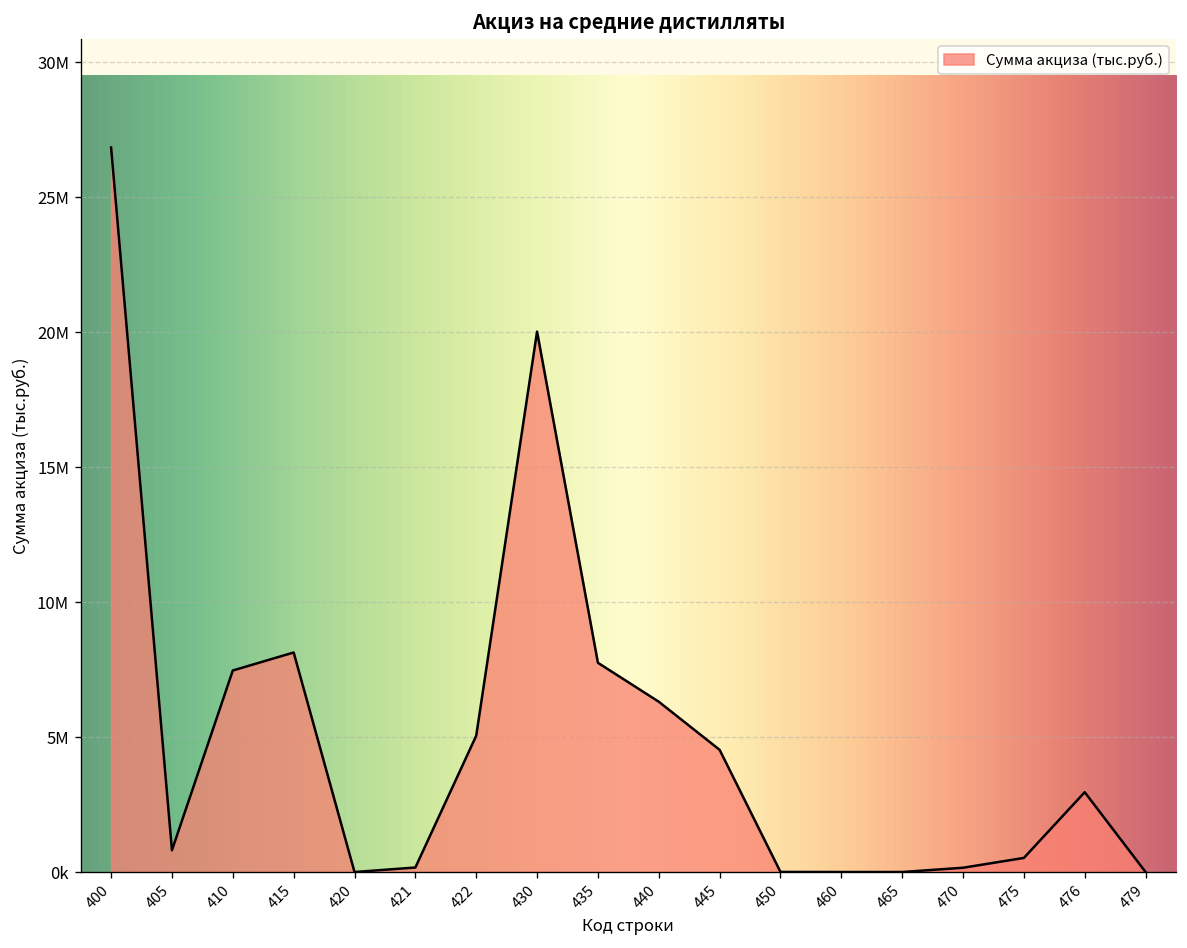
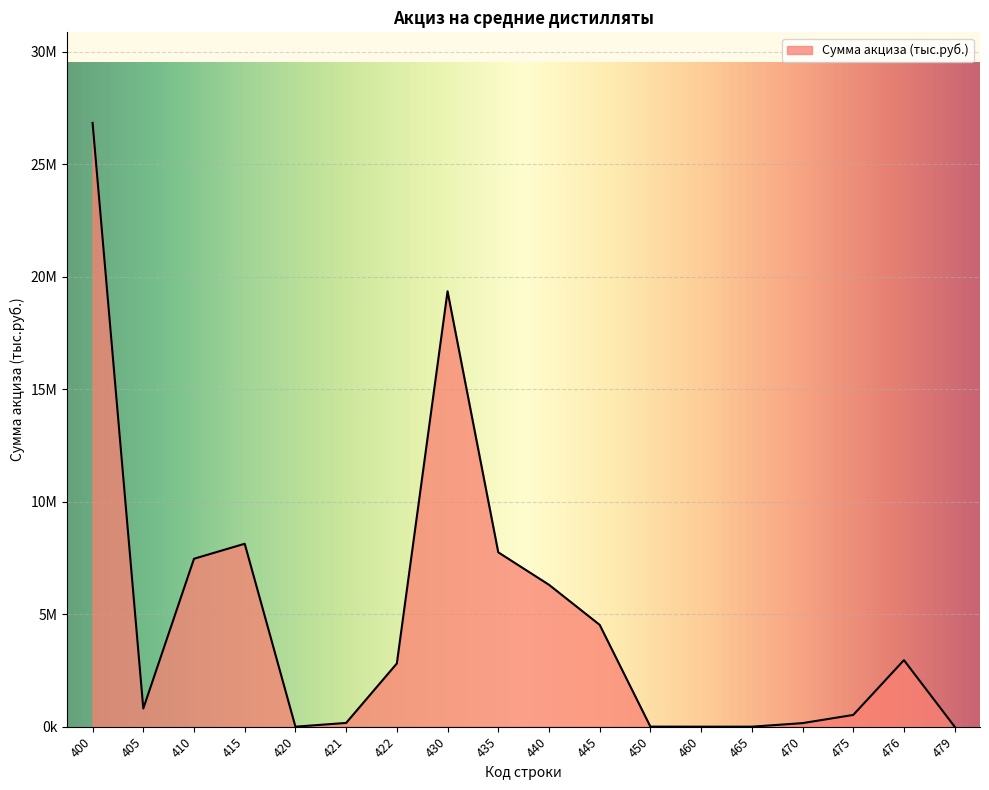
422: 5000000 -> 2800000
430: 20000000 -> 19400000
